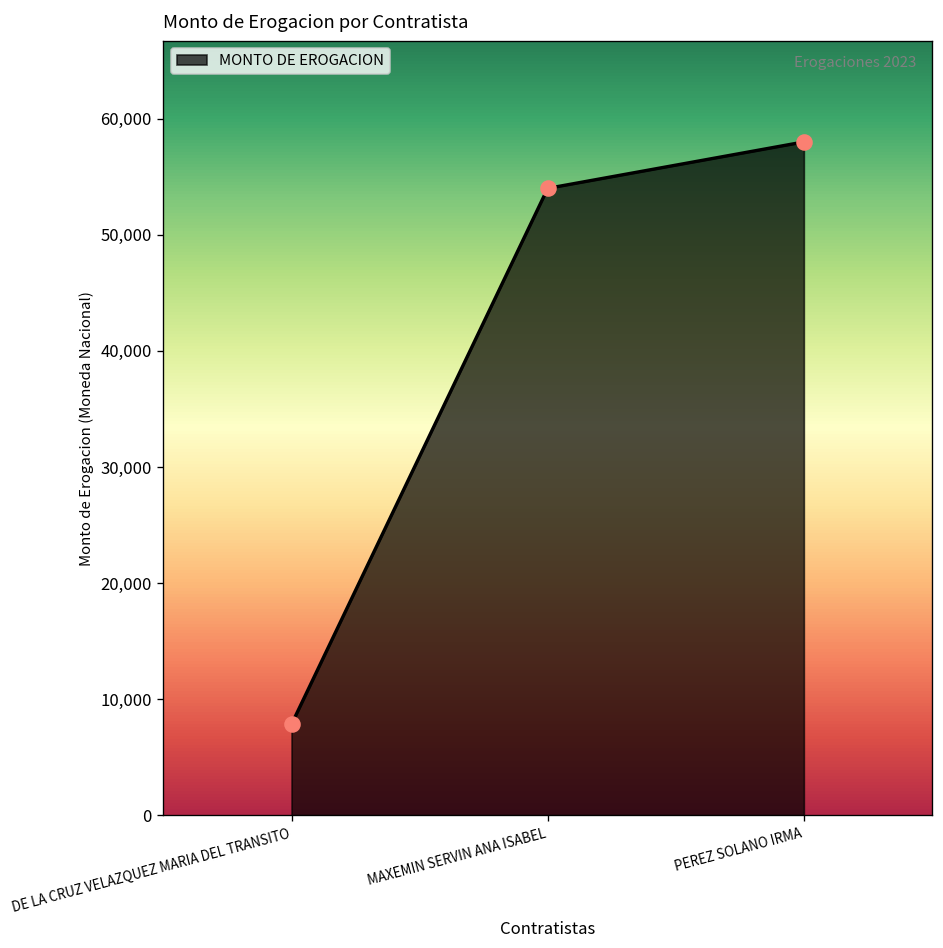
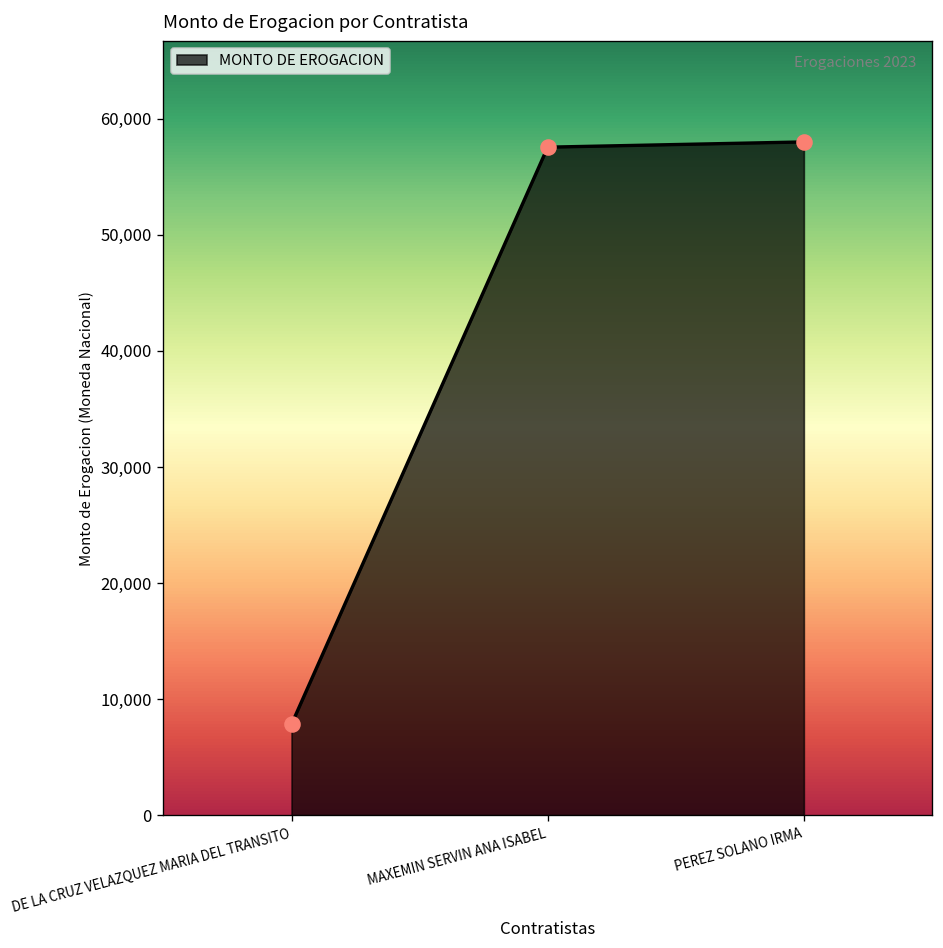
MAXEMIN SERVIN ANA ISABEL: 54,000 -> 58,000
